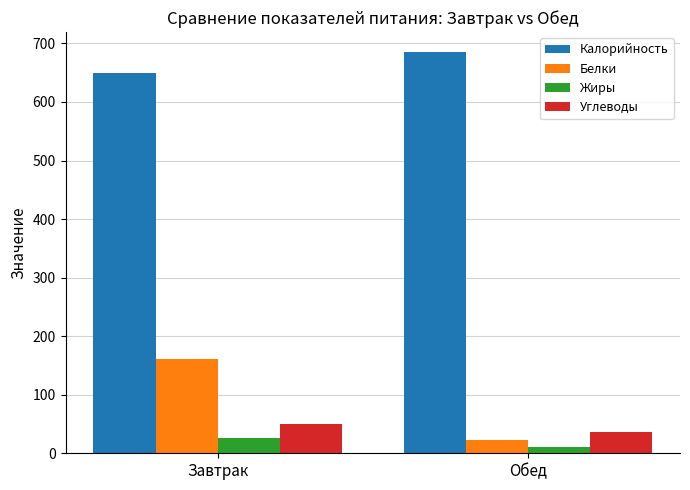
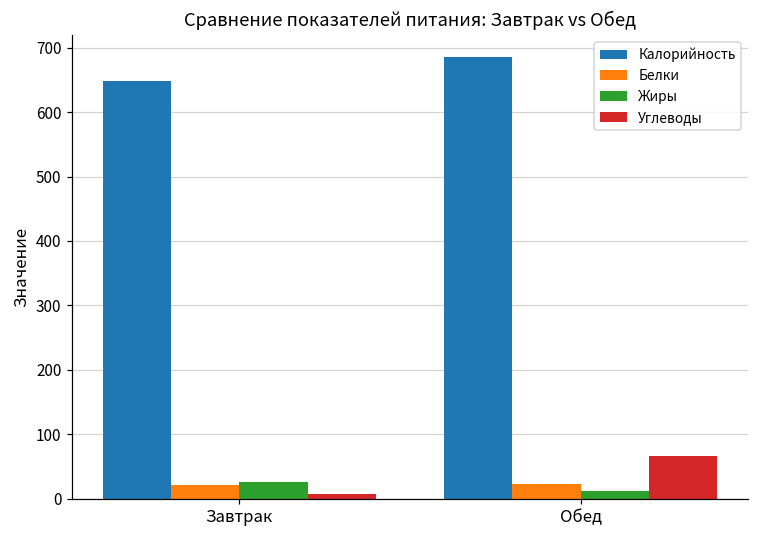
Белки, Завтрак: 160 -> 20
Углеводы, Завтрак: 50 -> 10
Углеводы, Обед: 40 -> 70
